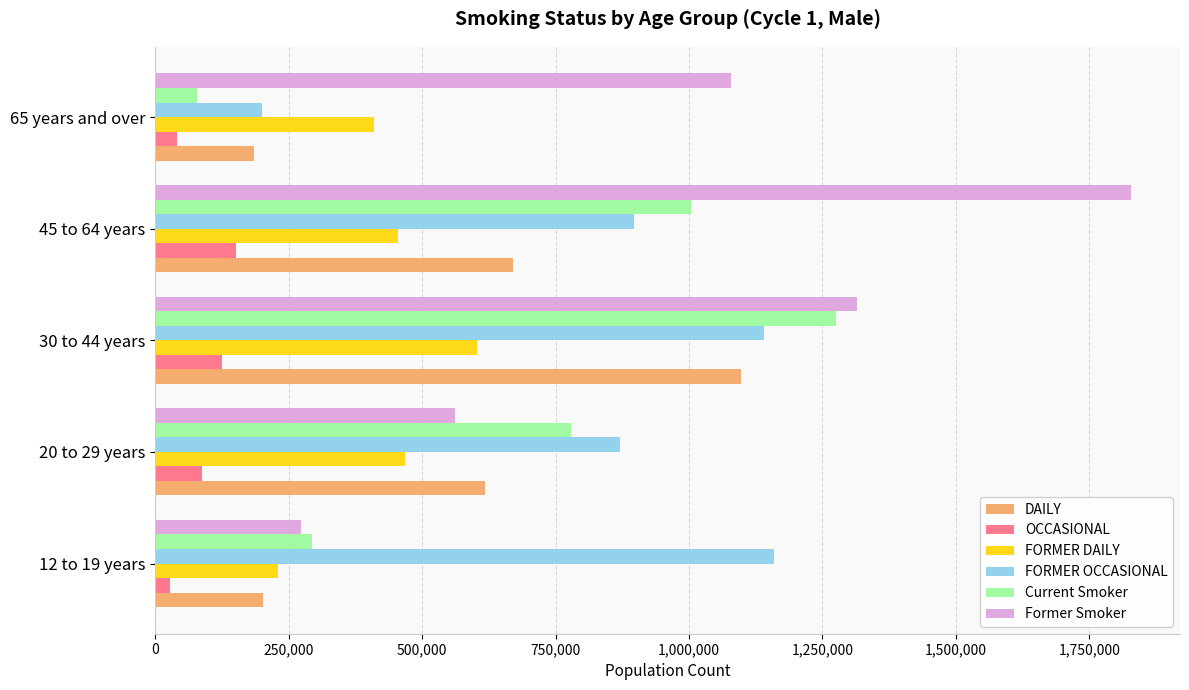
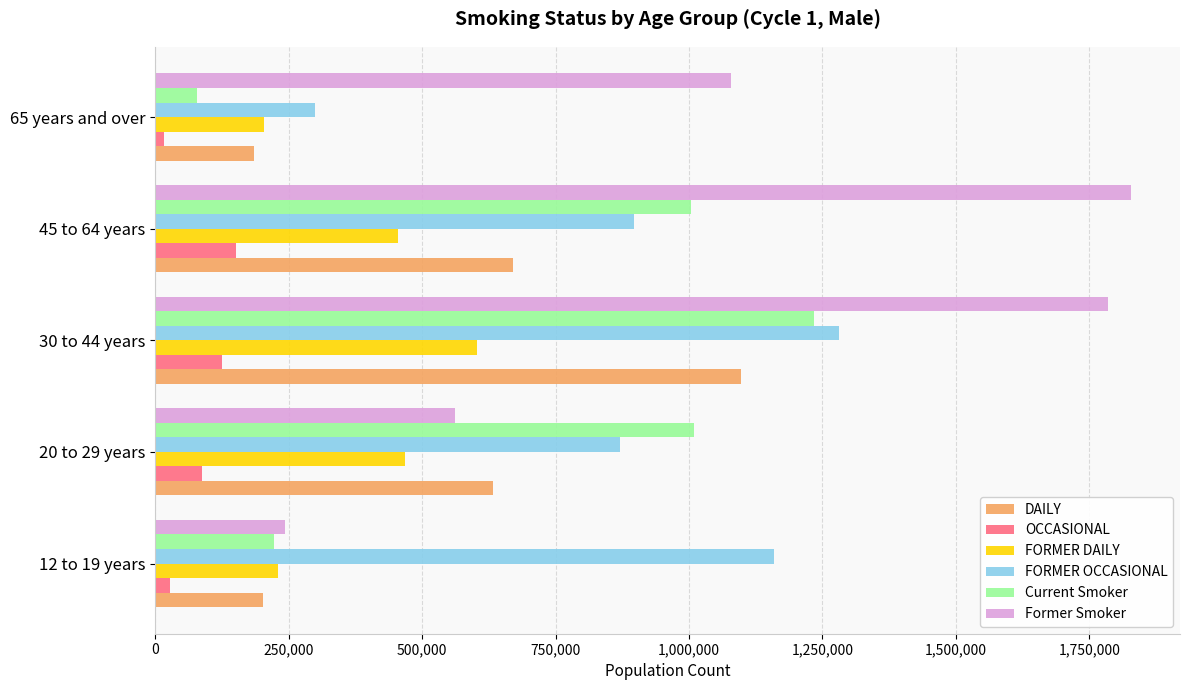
FORMER OCCASIONAL, 65 years and over: 200,000 -> 300,000
FORMER DAILY, 65 years and over: 410,000 -> 200,000
OCCASIONAL, 65 years and over: 40,000 -> 20,000
Former Smoker, 30 to 44 years: 1,310,000 -> 1,780,000
Current Smoker, 30 to 44 years: 1,280,000 -> 1,230,000
FORMER OCCASIONAL, 30 to 44 years: 1,140,000 -> 1,280,000
Current Smoker, 20 to 29 years: 780,000 -> 1,010,000
DAILY, 20 to 29 years: 620,000 -> 630,000
Former Smoker, 12 to 19 years: 270,000 -> 240,000
Current Smoker, 12 to 19 years: 290,000 -> 220,000
